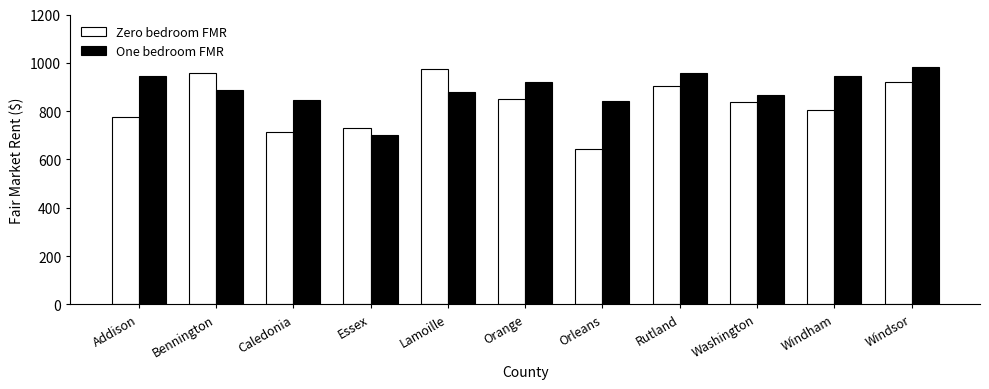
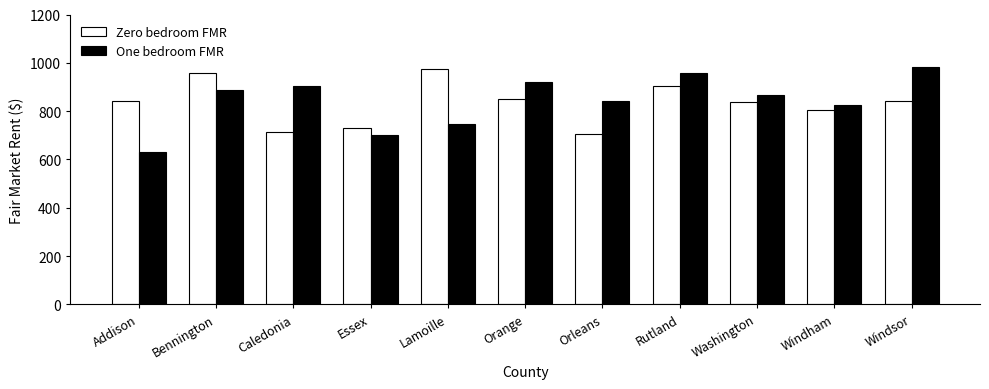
Zero bedroom FMR, Addison: 780 -> 840
One bedroom FMR, Addison: 950 -> 630
One bedroom FMR, Caledonia: 850 -> 910
One bedroom FMR, Lamoille: 880 -> 750
Zero bedroom FMR, Orleans: 640 -> 710
One bedroom FMR, Windham: 950 -> 830
Zero bedroom FMR, Windsor: 920 -> 840
